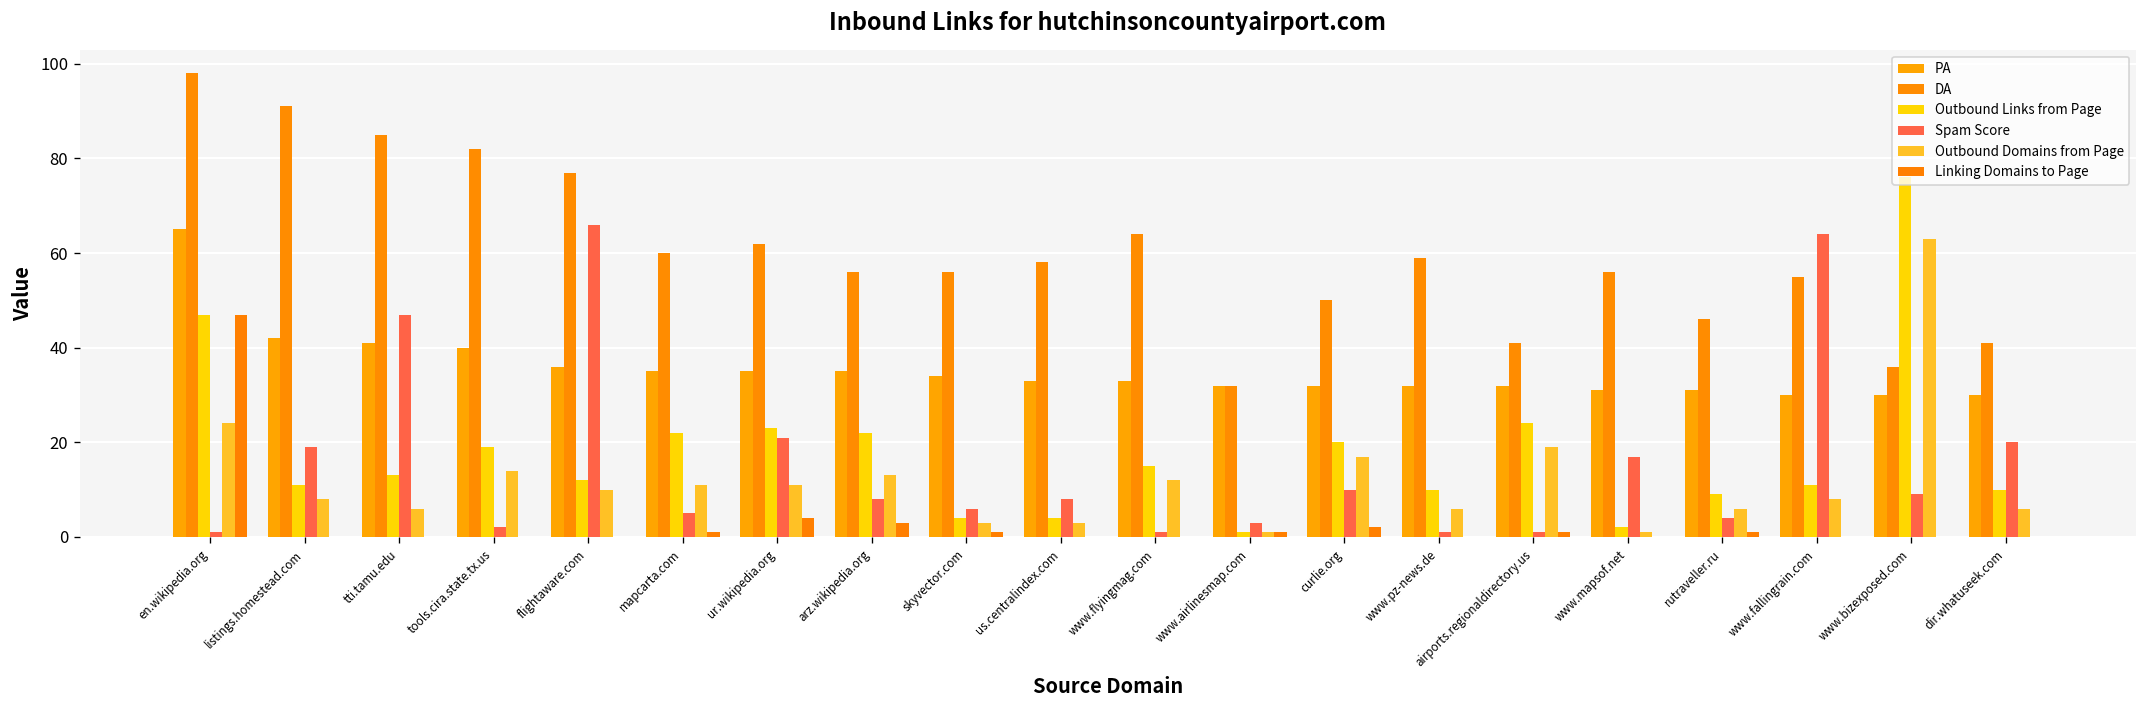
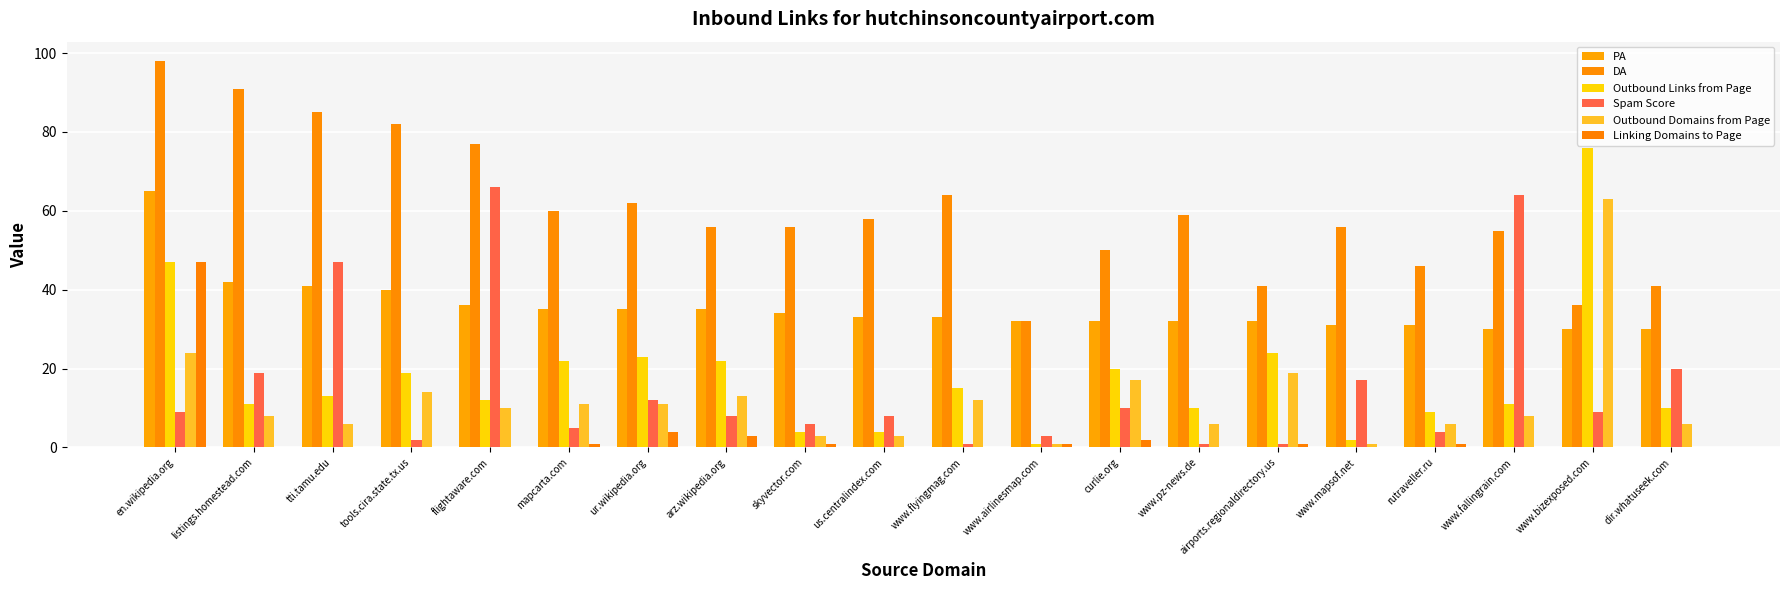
Spam Score, en.wikipedia.org: 1 -> 9
Spam Score, ur.wikipedia.org: 21 -> 12
